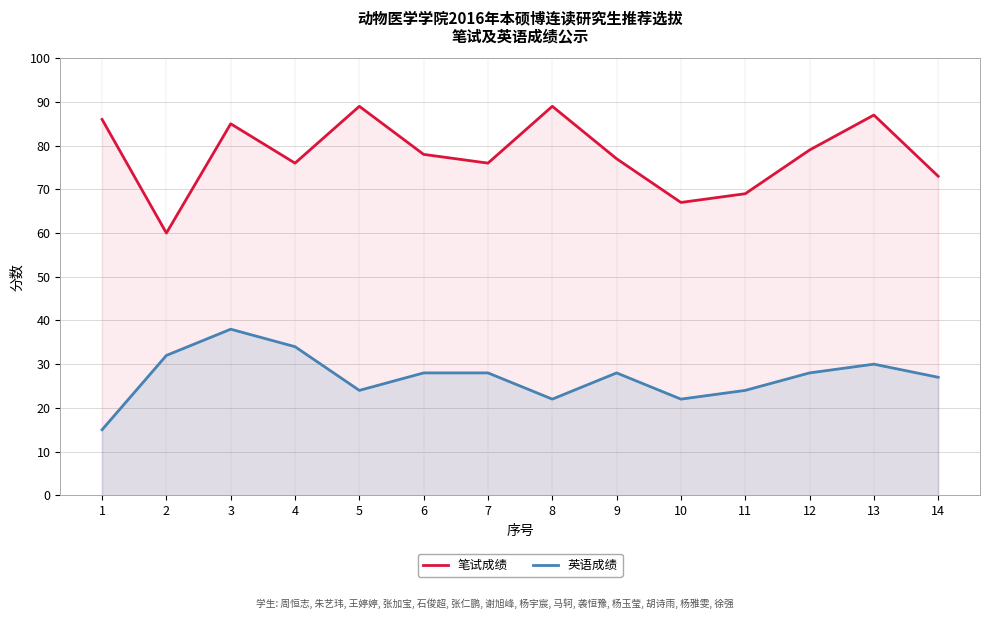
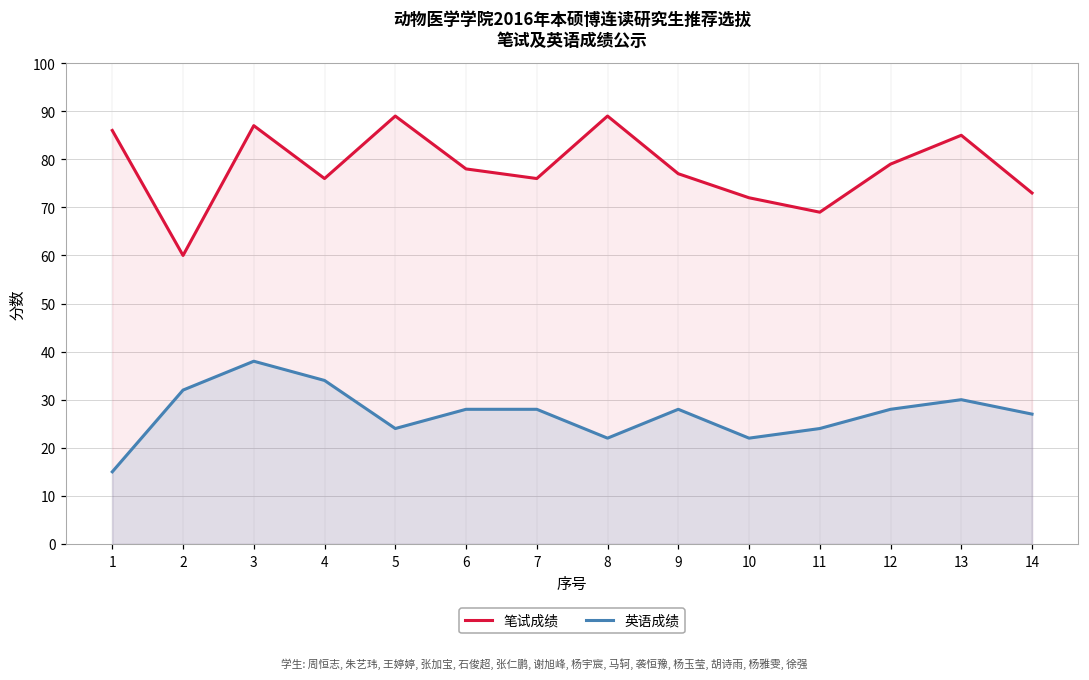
笔试成绩, 3: 85 -> 87
笔试成绩, 10: 67 -> 72
笔试成绩, 13: 87 -> 85
